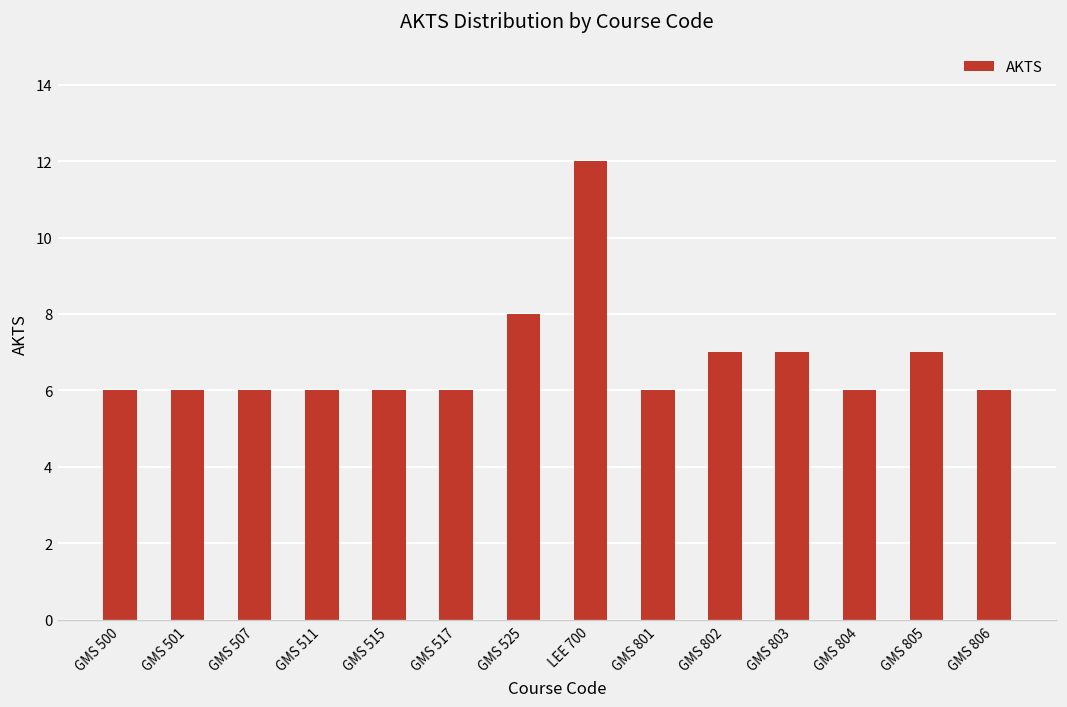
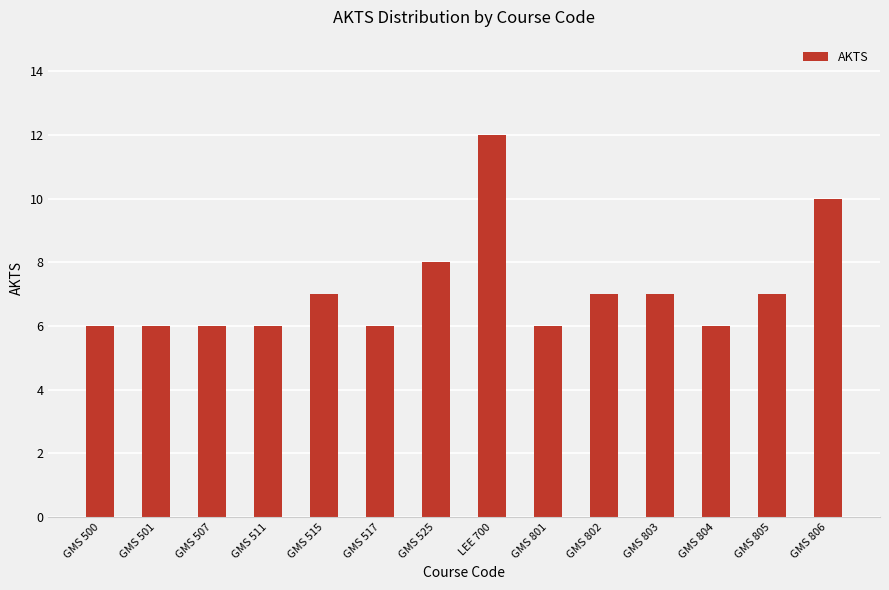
GMS 515: 6 -> 7
GMS 806: 6 -> 10
